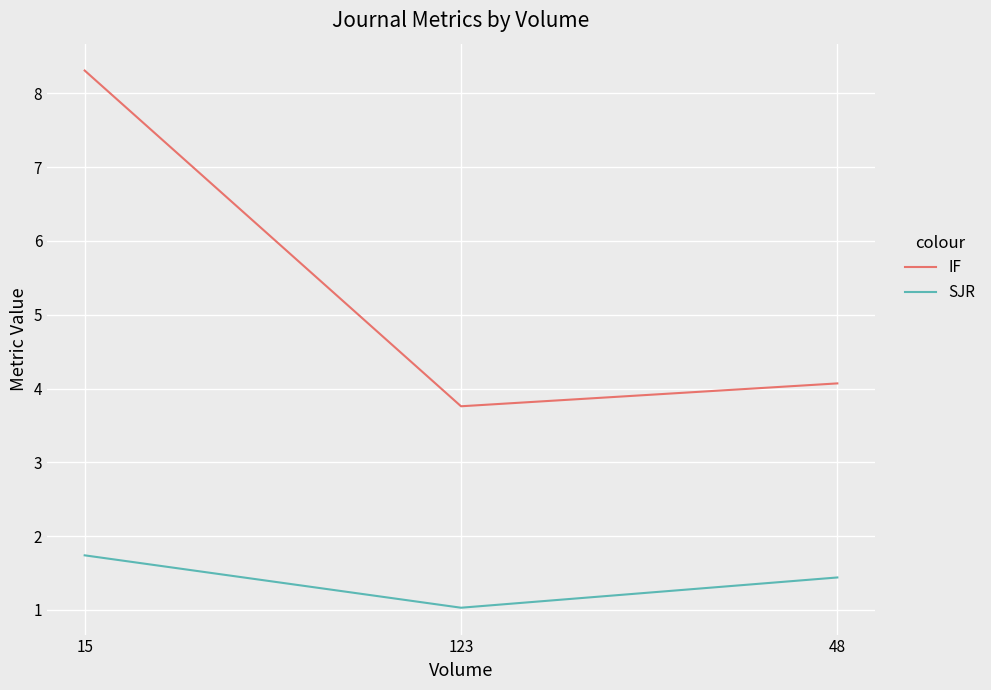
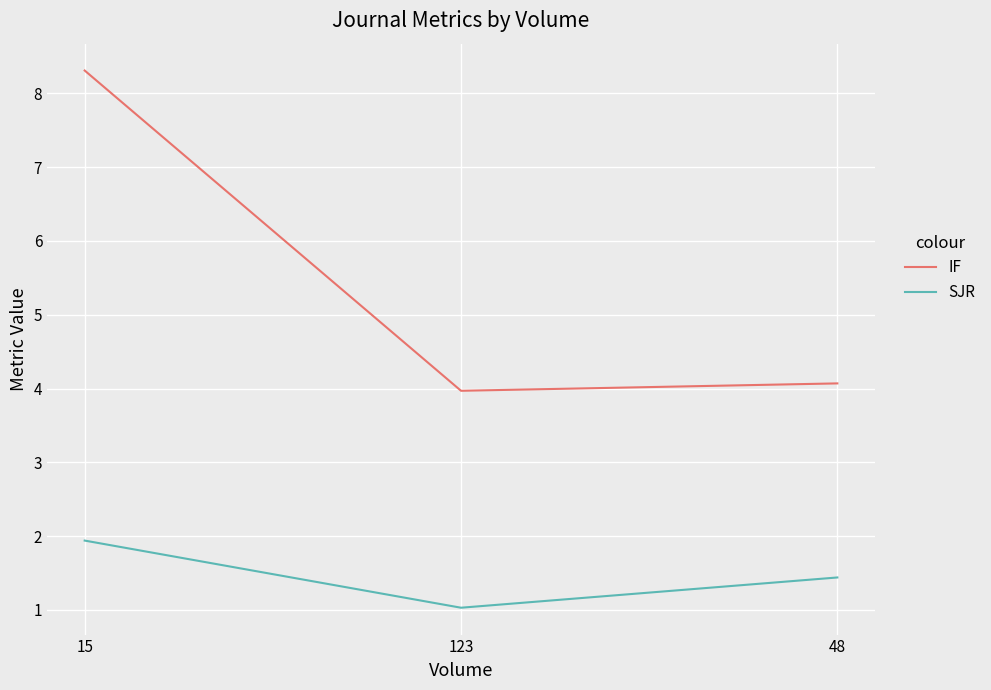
SJR, 15: 1.7 -> 1.9
IF, 123: 3.8 -> 4.0
